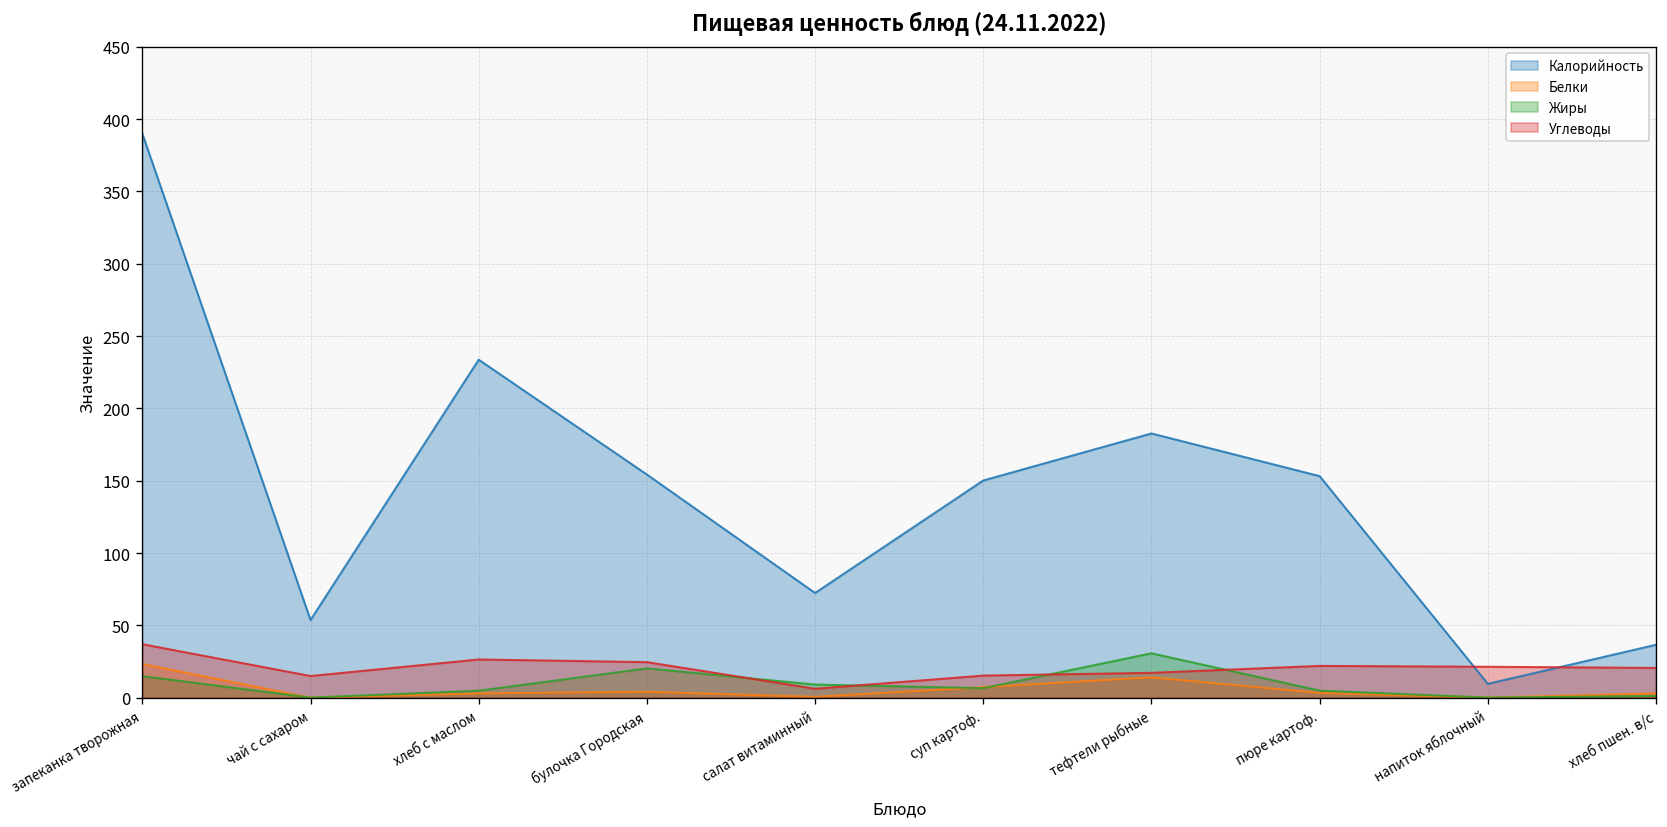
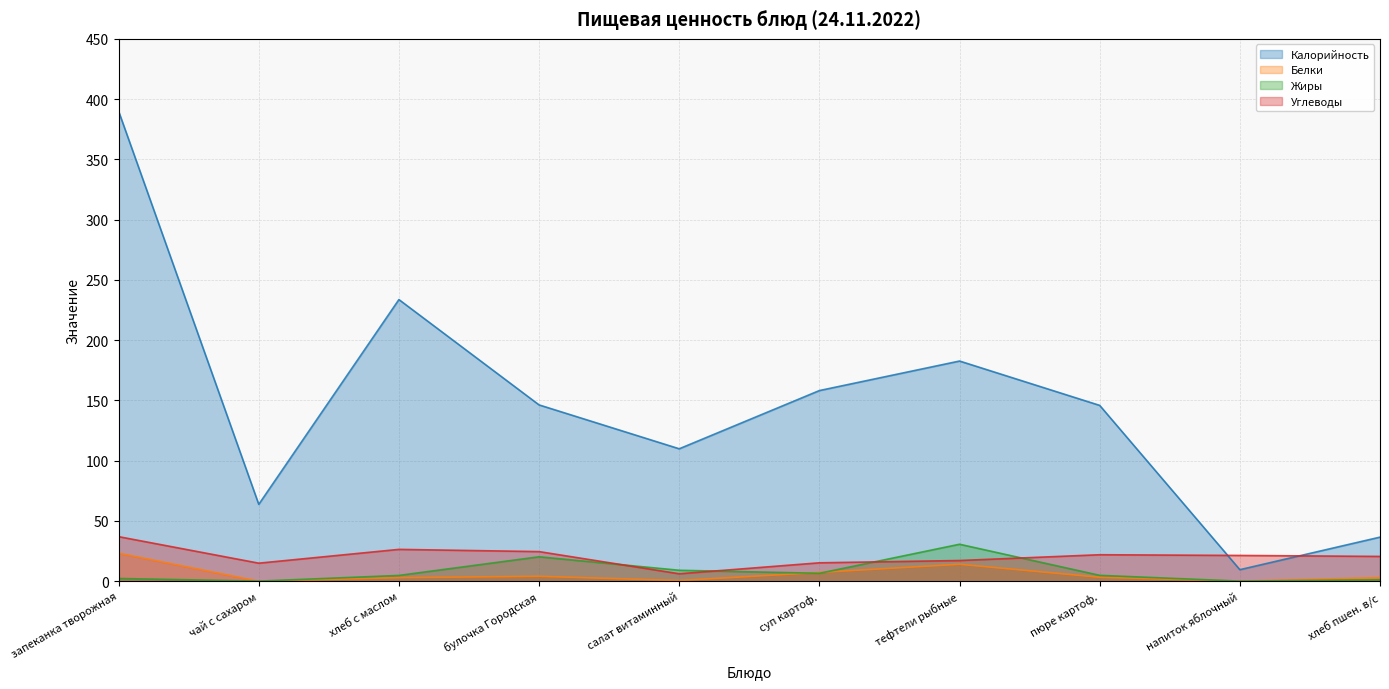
Жиры, запеканка творожная: 15 -> 2
Калорийность, чай с сахаром: 54 -> 64
Калорийность, булочка Городская: 154 -> 146
Калорийность, салат витаминный: 72 -> 110
Калорийность, суп картоф.: 150 -> 158
Калорийность, пюре картоф.: 153 -> 146
